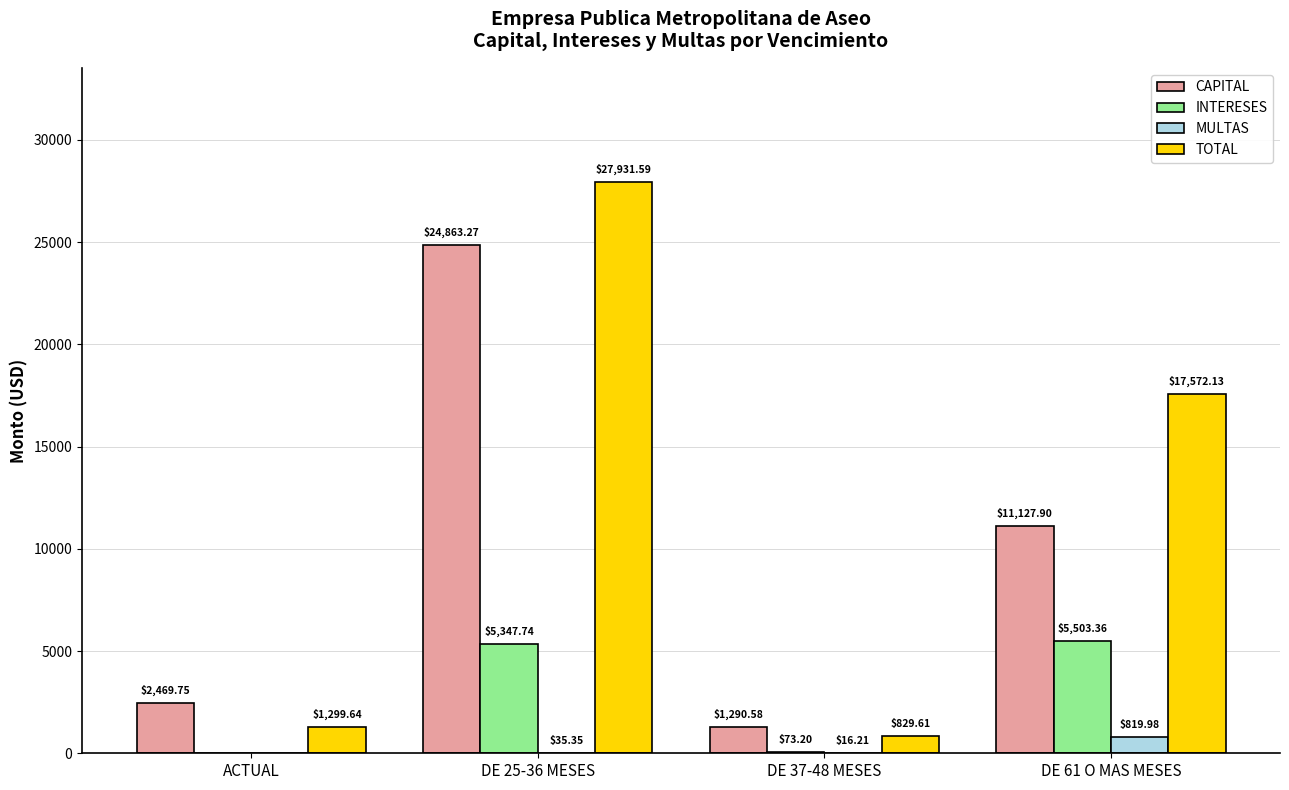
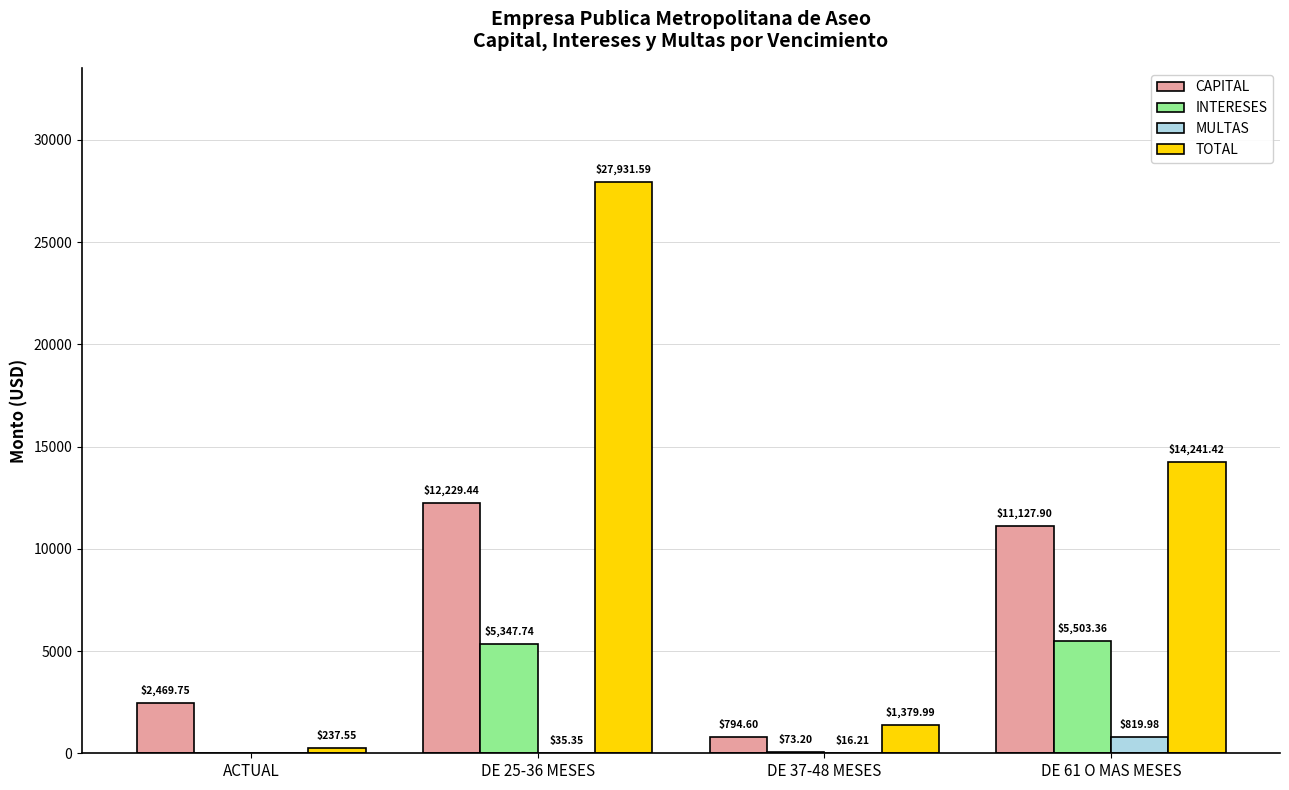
TOTAL, ACTUAL: $1,299.64 -> $237.55
CAPITAL, DE 25-36 MESES: $24,863.27 -> $12,229.44
CAPITAL, DE 37-48 MESES: $1,290.58 -> $794.60
TOTAL, DE 37-48 MESES: $829.61 -> $1,379.99
TOTAL, DE 61 O MAS MESES: $17,572.13 -> $14,241.42
